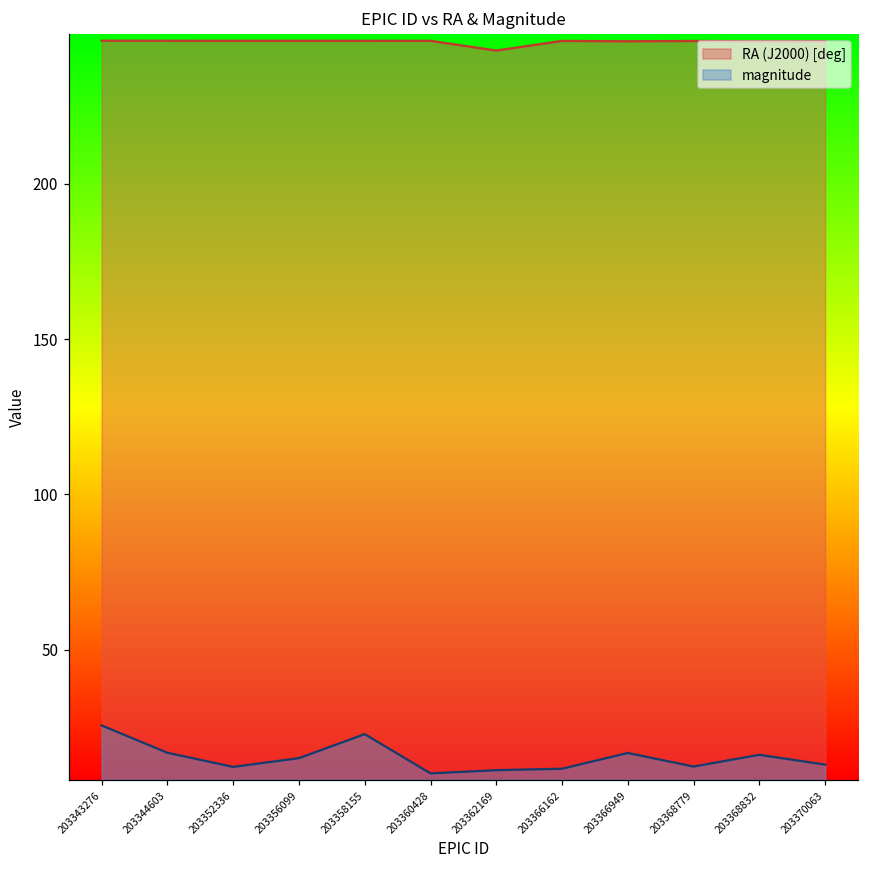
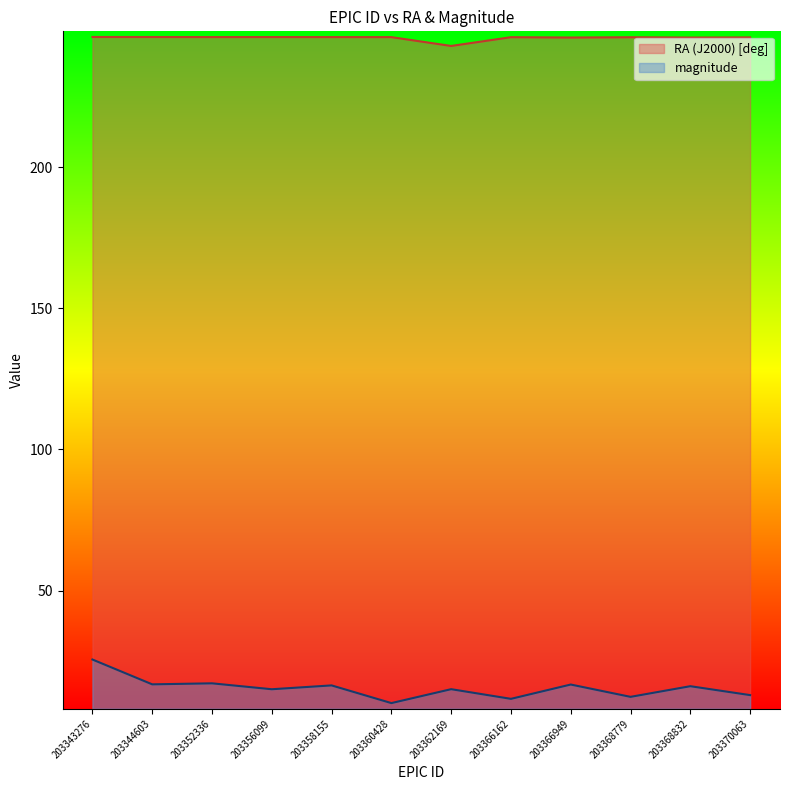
magnitude, 203352336: 12 -> 17
magnitude, 203358155: 23 -> 16
magnitude, 203362169: 11 -> 15
